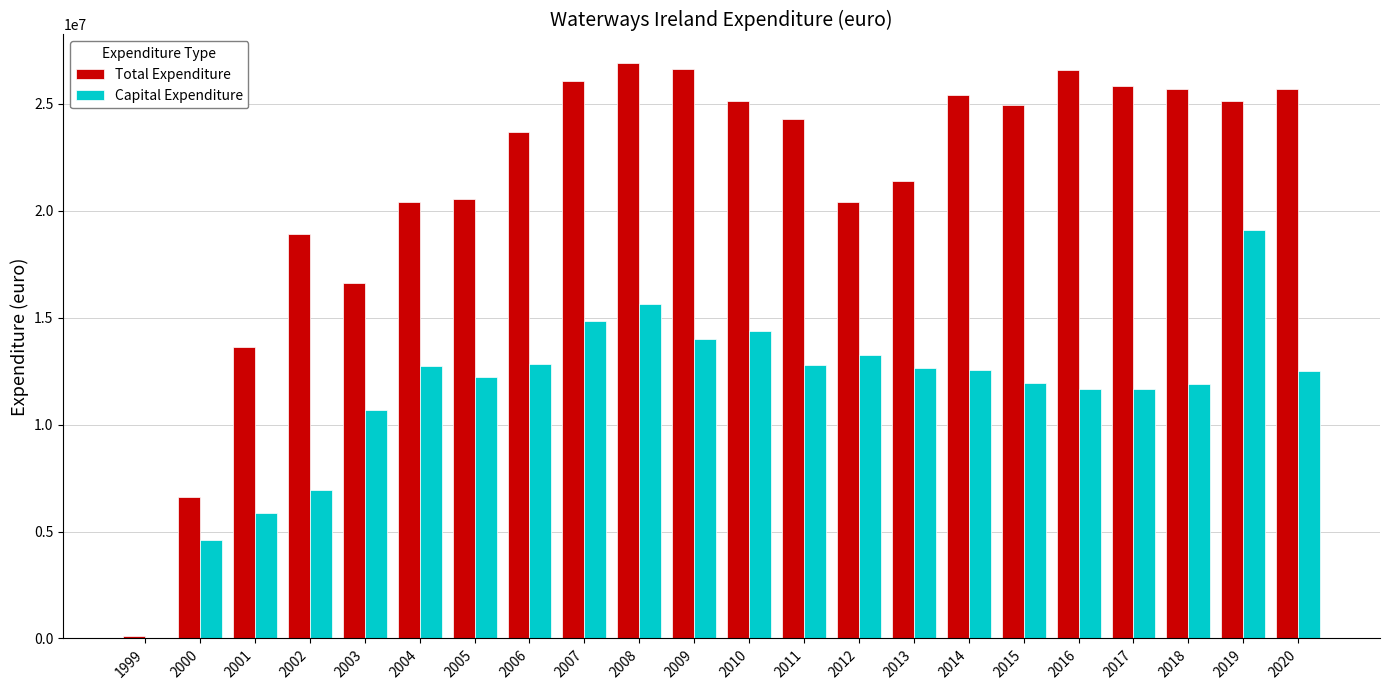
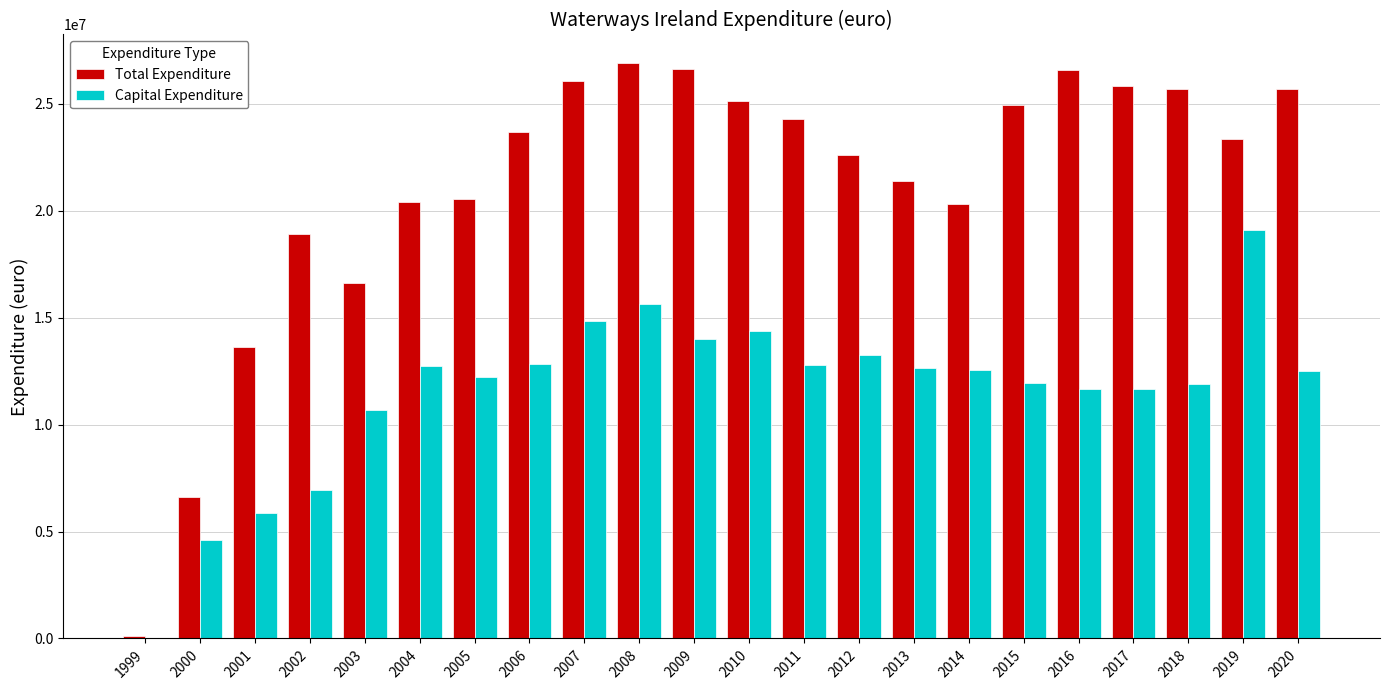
Total Expenditure, 2012: 20400000 -> 22600000
Total Expenditure, 2014: 25400000 -> 20300000
Total Expenditure, 2019: 25100000 -> 23300000
